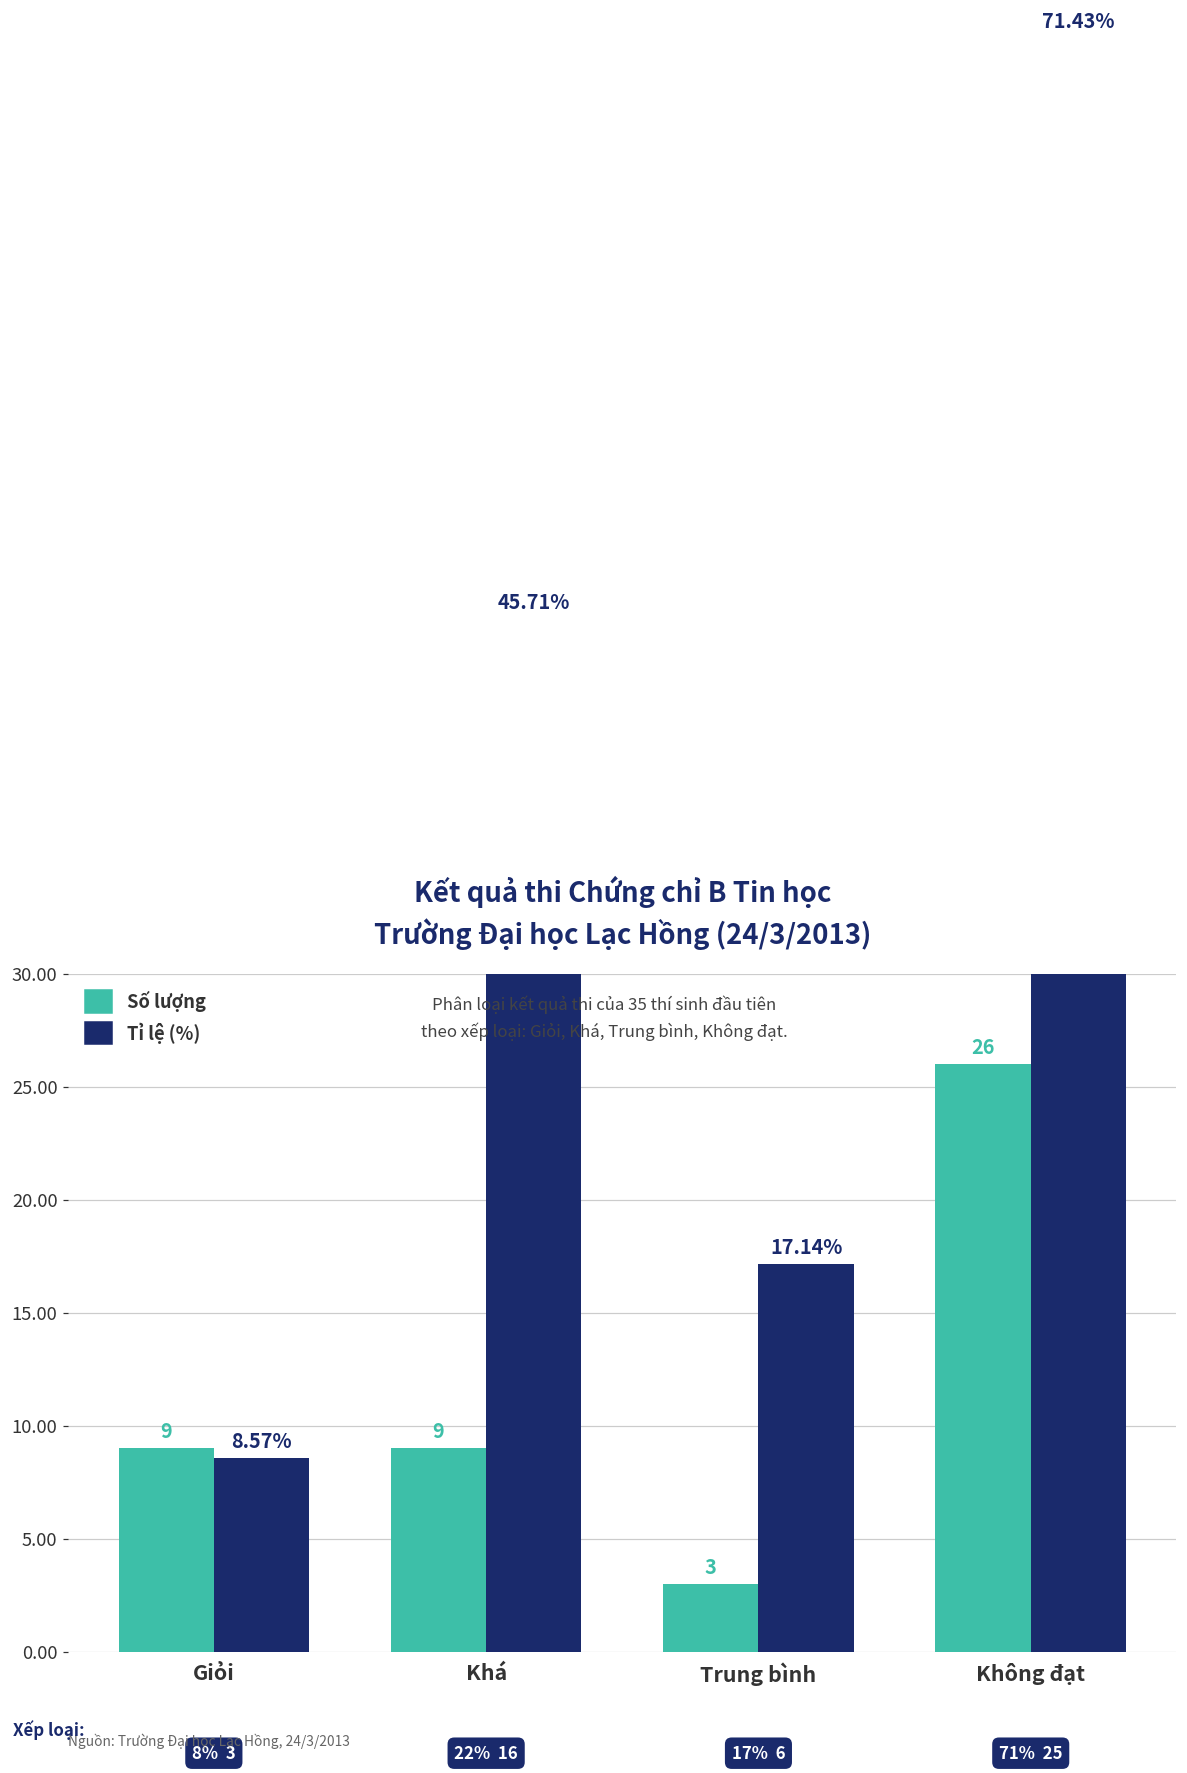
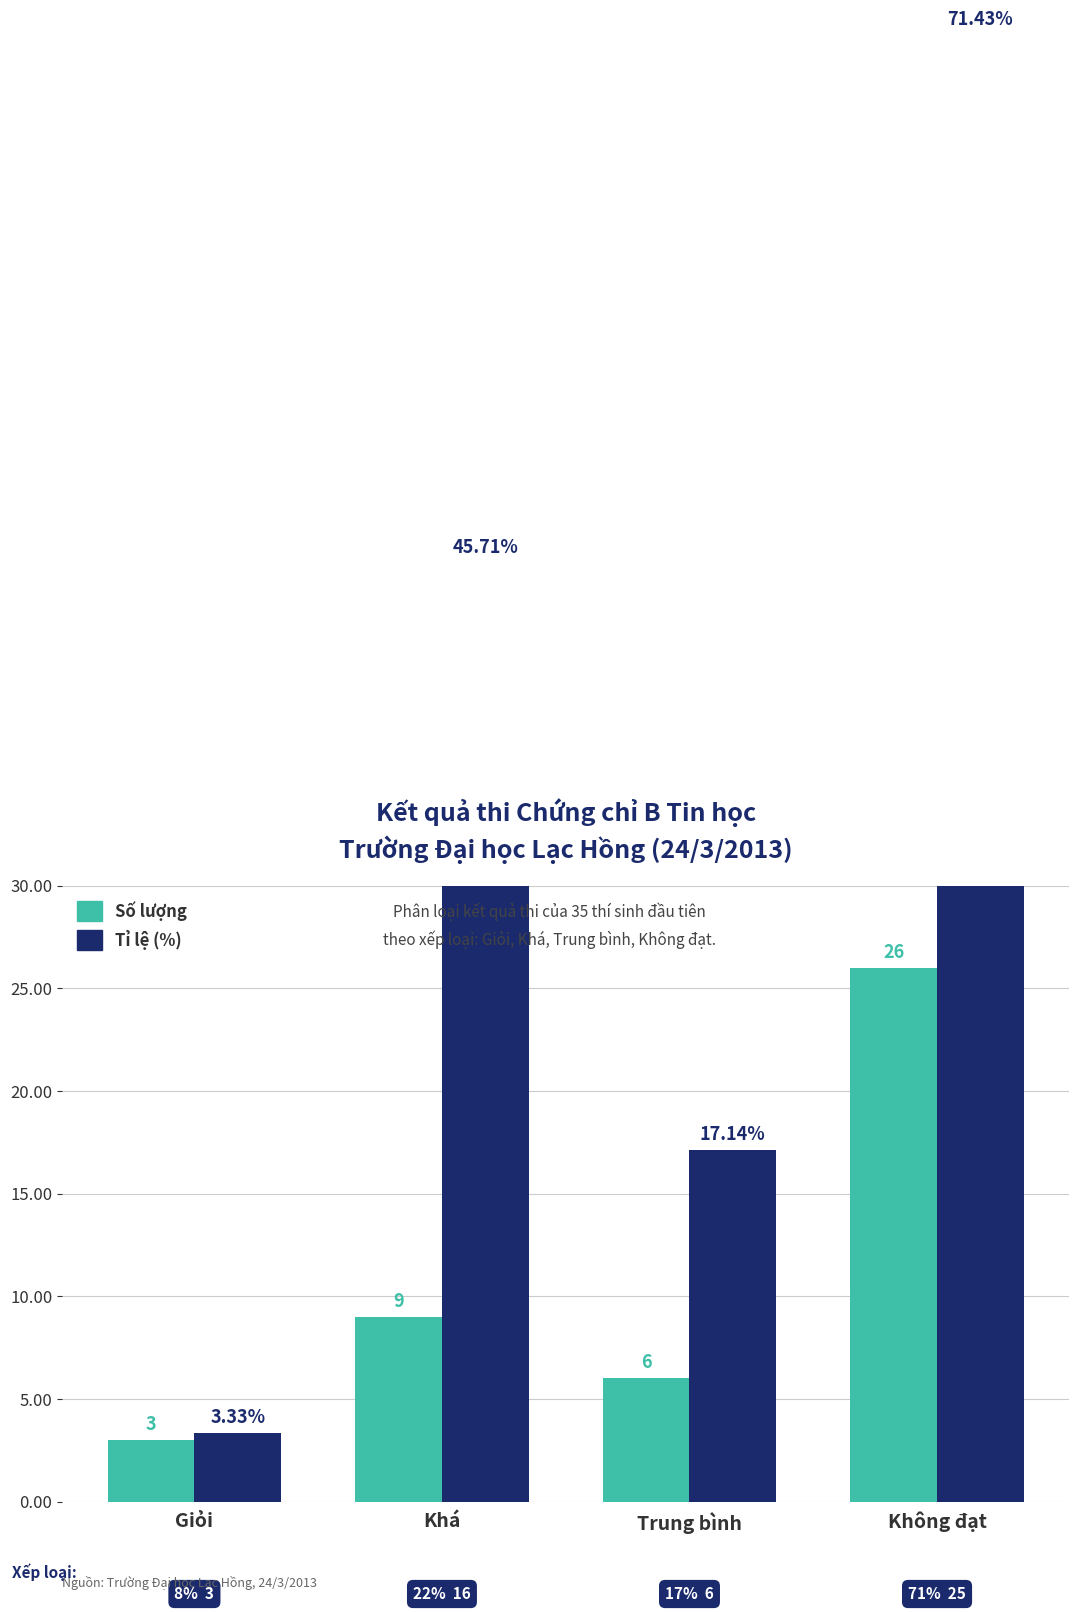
Số lượng, Giỏi: 9 -> 3
Tỉ lệ (%), Giỏi: 8.57% -> 3.33%
Số lượng, Trung bình: 3 -> 6
